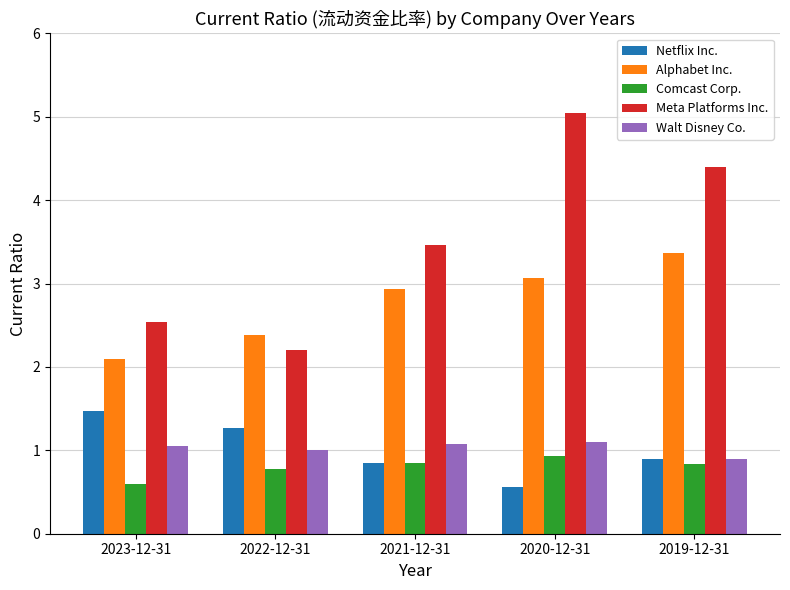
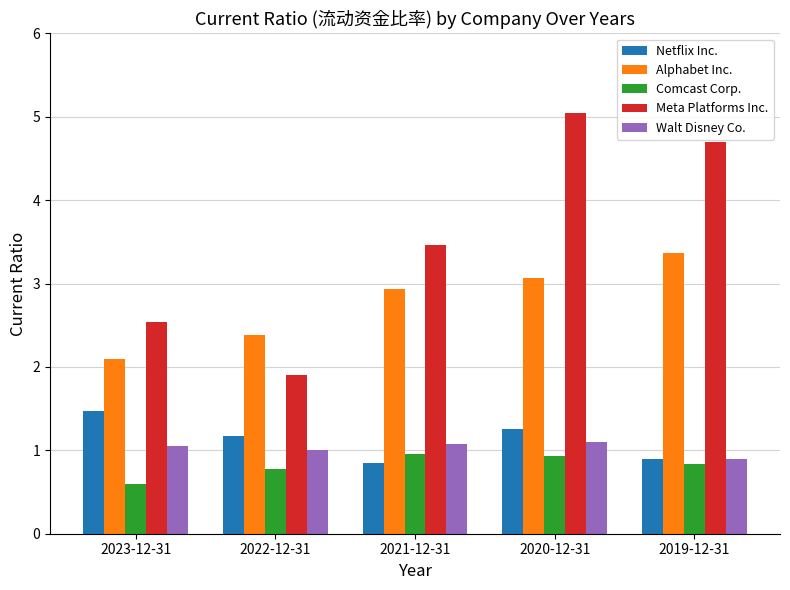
Netflix Inc., 2022-12-31: 1.3 -> 1.2
Meta Platforms Inc., 2022-12-31: 2.2 -> 1.9
Comcast Corp., 2021-12-31: 0.9 -> 1.0
Netflix Inc., 2020-12-31: 0.6 -> 1.3
Meta Platforms Inc., 2019-12-31: 4.4 -> 4.7
